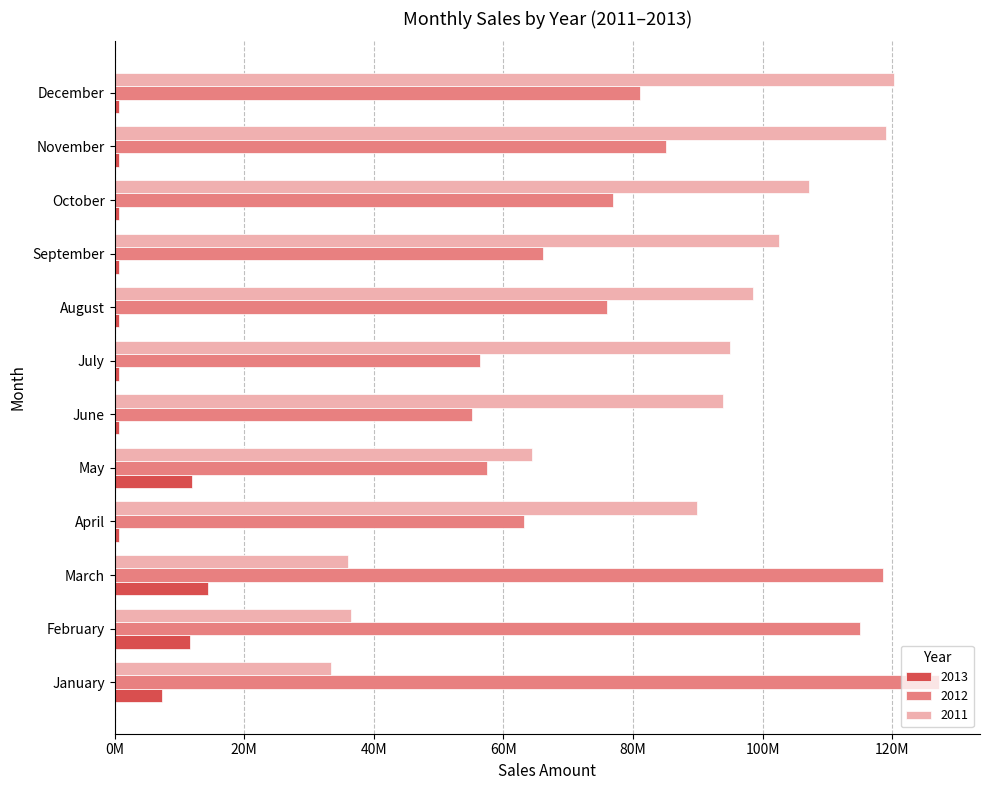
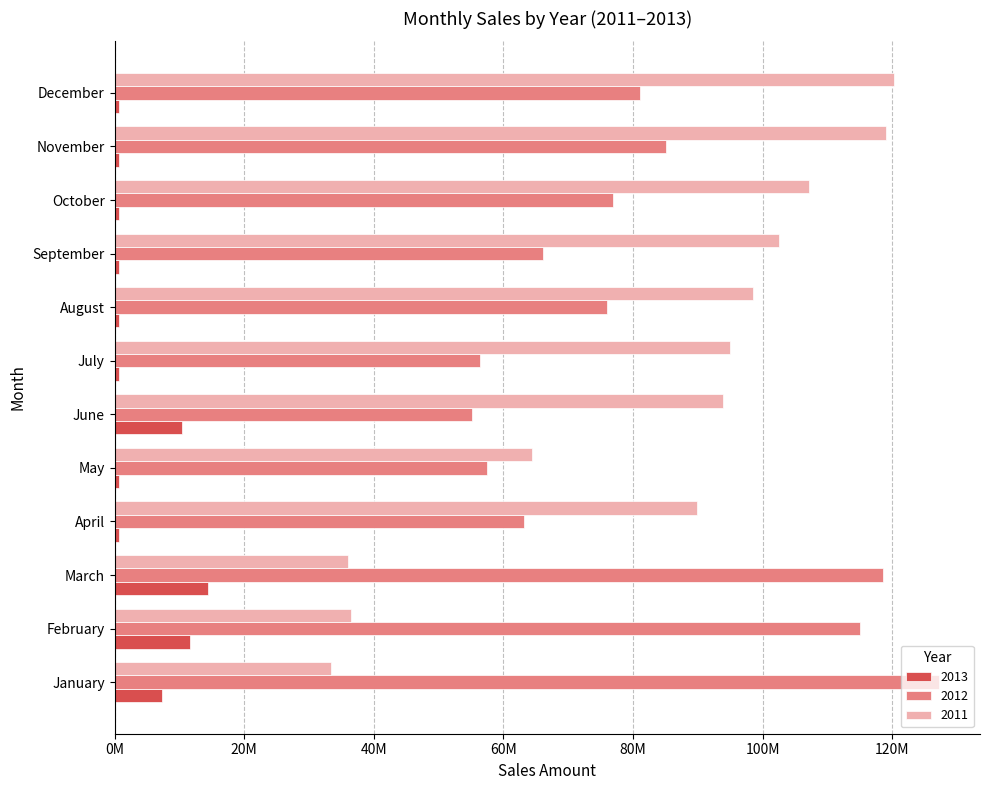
2013, June: 1000000 -> 10000000
2013, May: 12000000 -> 1000000
